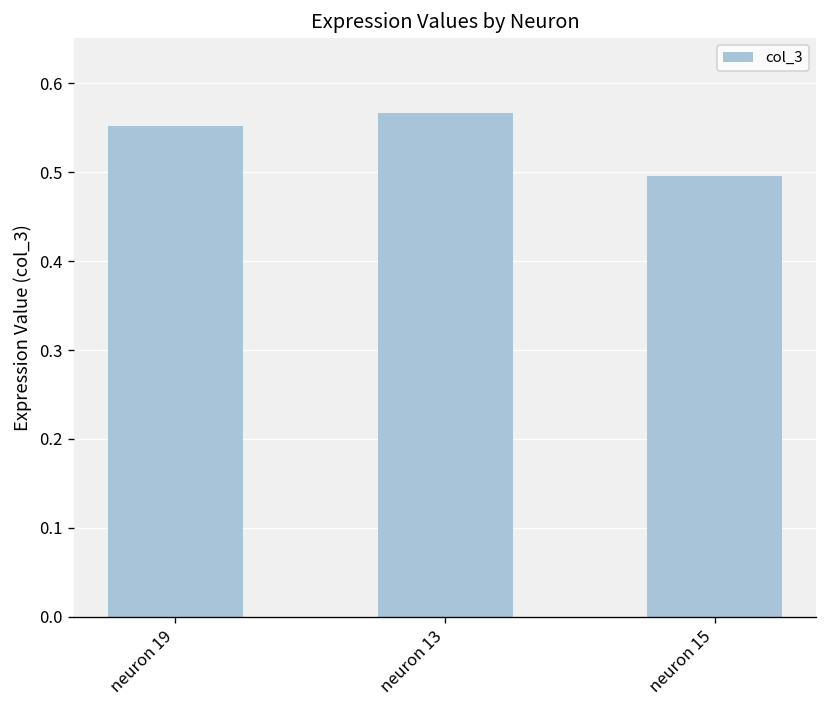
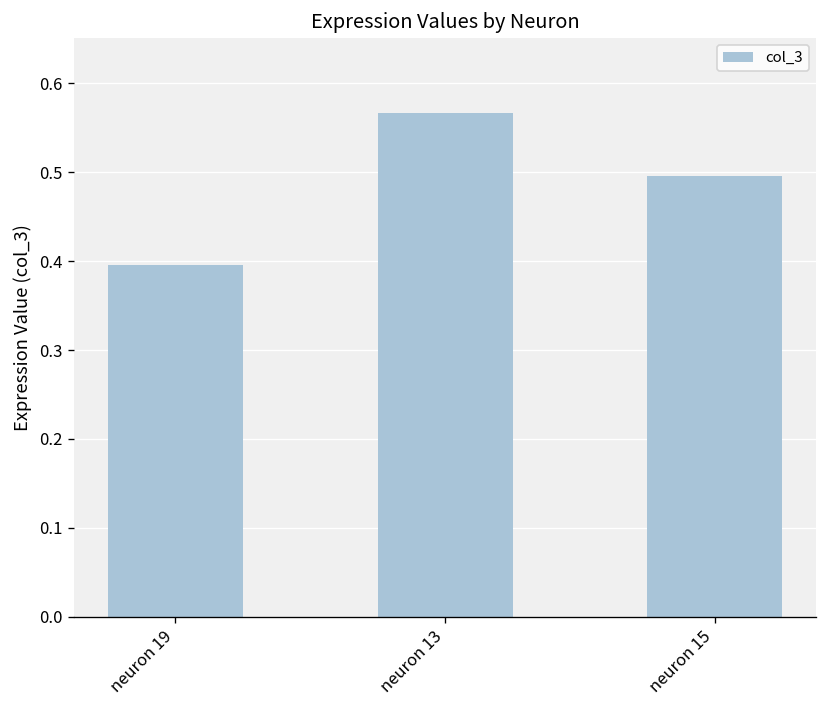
neuron 19: 0.55 -> 0.40
